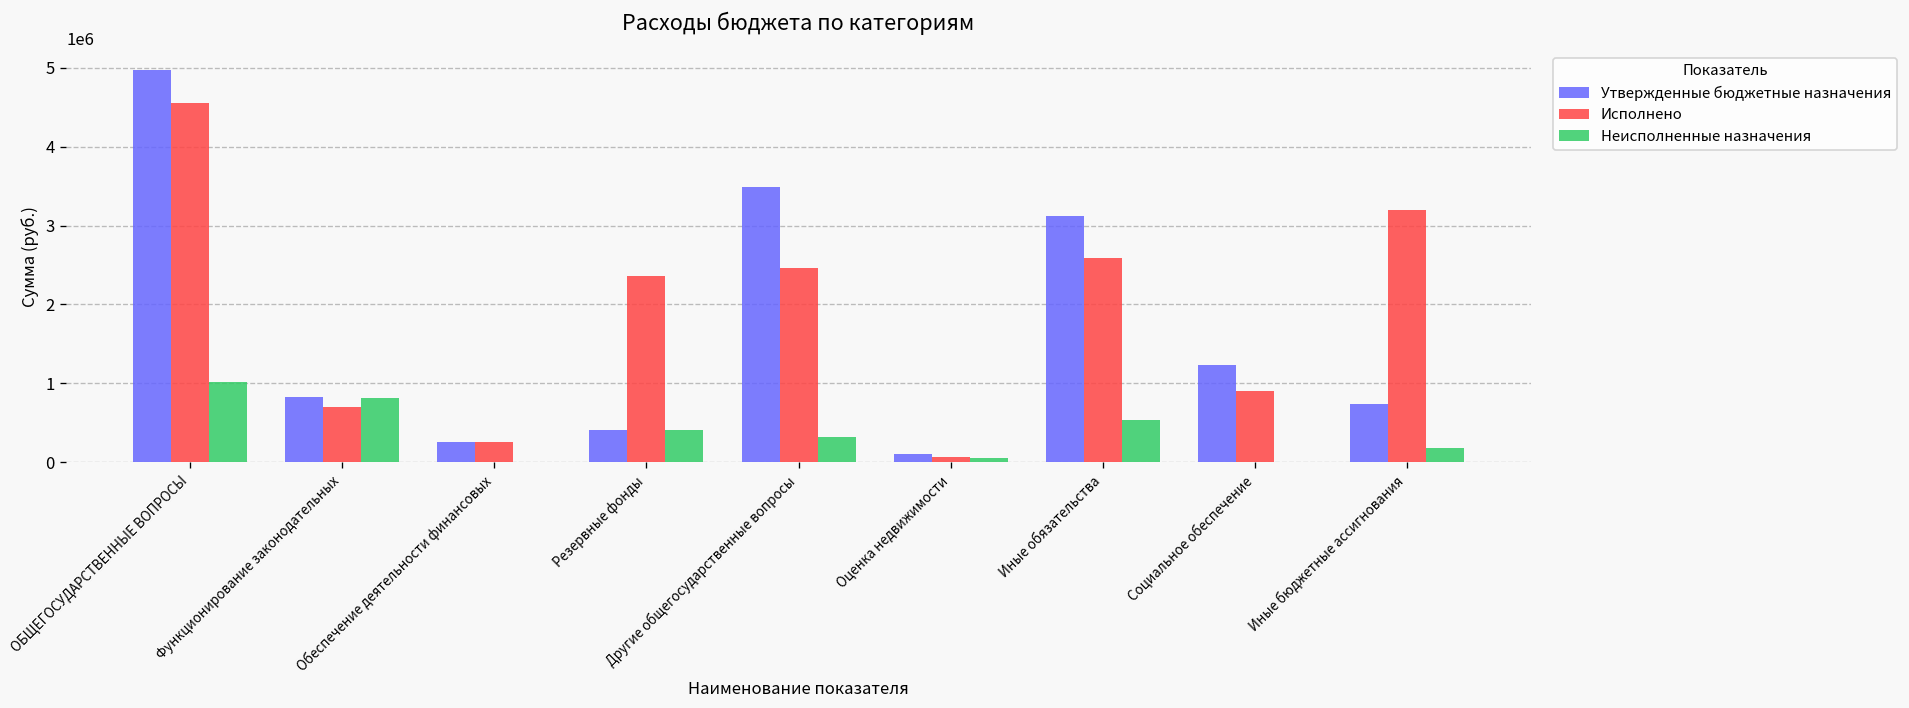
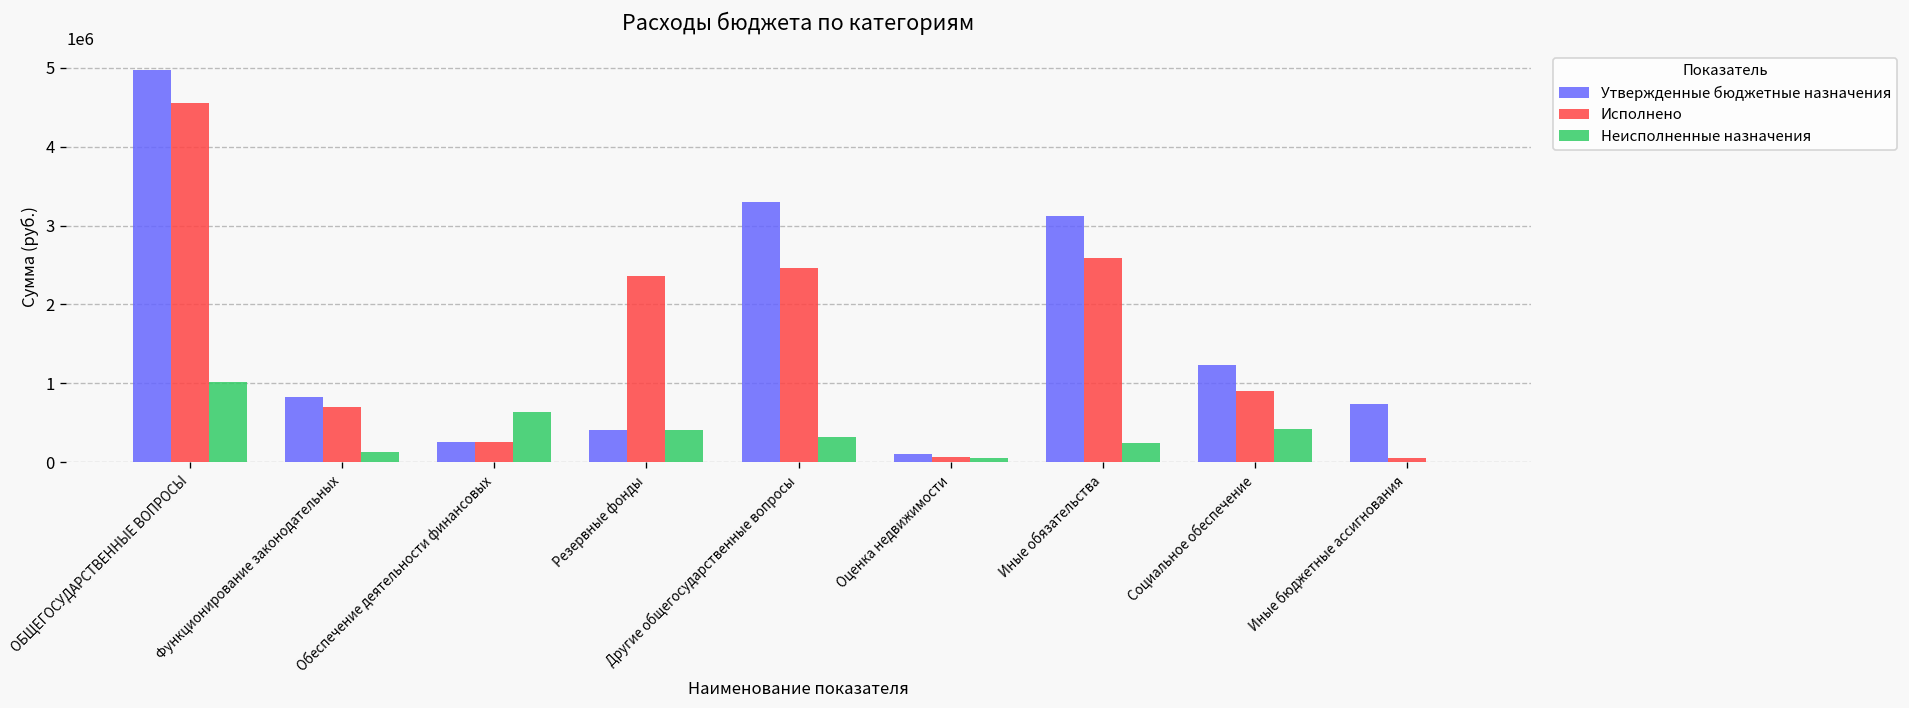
Неисполненные назначения, Функционирование законодательных: 800000 -> 100000
Неисполненные назначения, Обеспечение деятельности финансовых: 0 -> 600000
Утвержденные бюджетные назначения, Другие общегосударственные вопросы: 3500000 -> 3300000
Неисполненные назначения, Иные обязательства: 500000 -> 200000
Неисполненные назначения, Социальное обеспечение: 0 -> 400000
Исполнено, Иные бюджетные ассигнования: 3200000 -> 100000
Неисполненные назначения, Иные бюджетные ассигнования: 200000 -> 0
